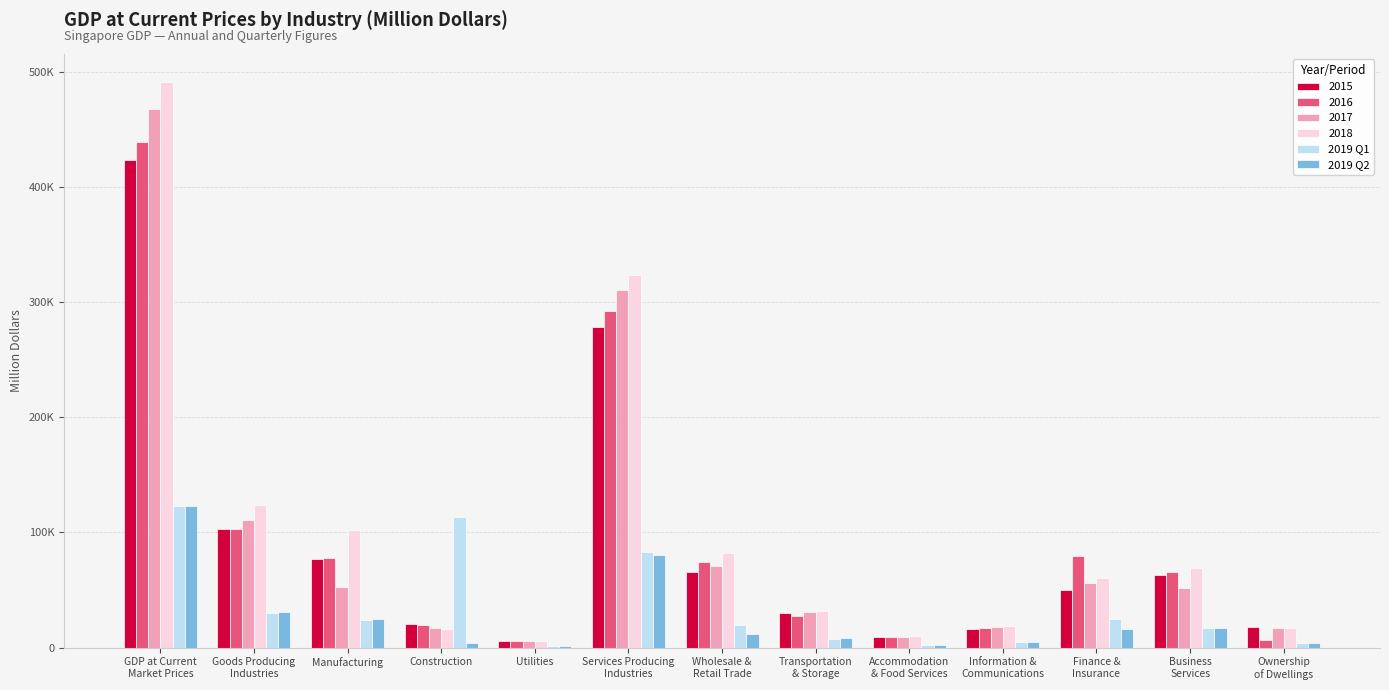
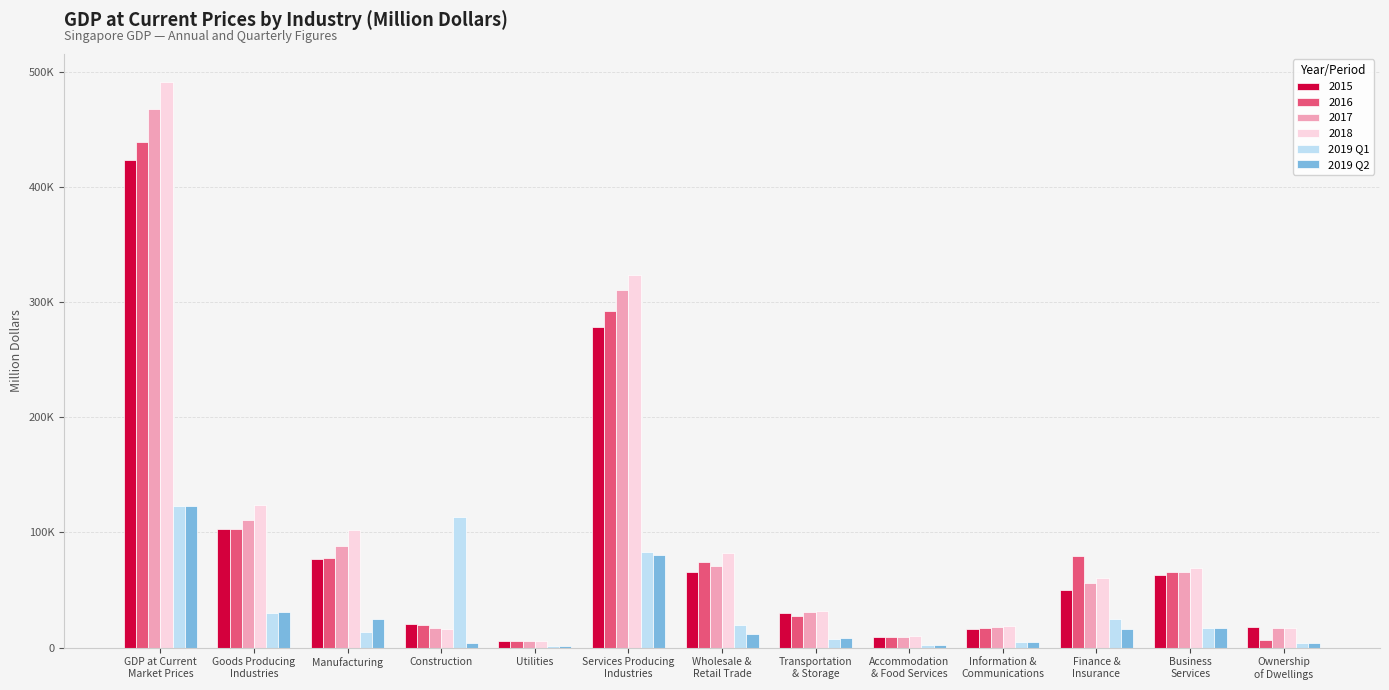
2017, Manufacturing: 52000 -> 88000
2019 Q1, Manufacturing: 24000 -> 14000
2017, Business Services: 52000 -> 66000
